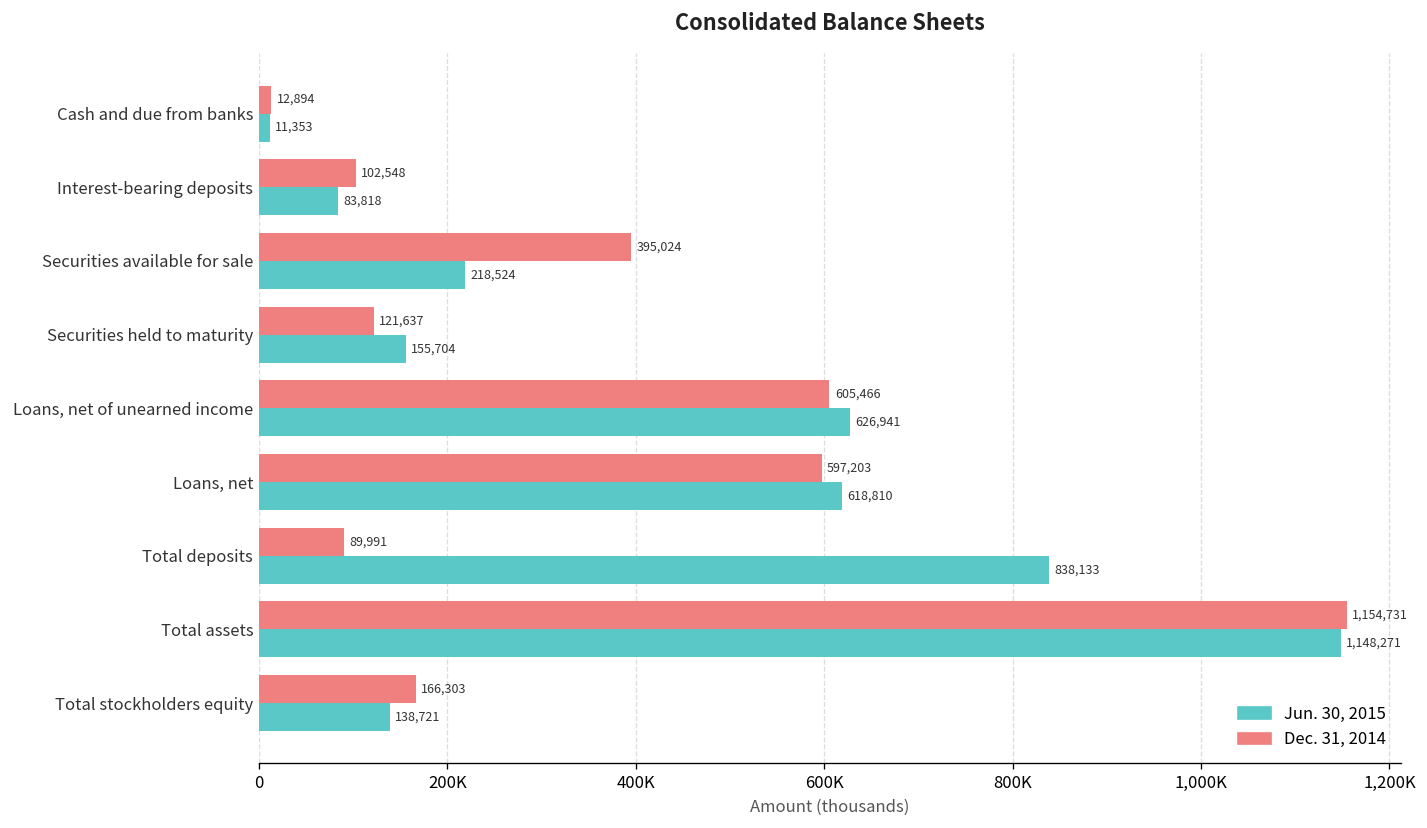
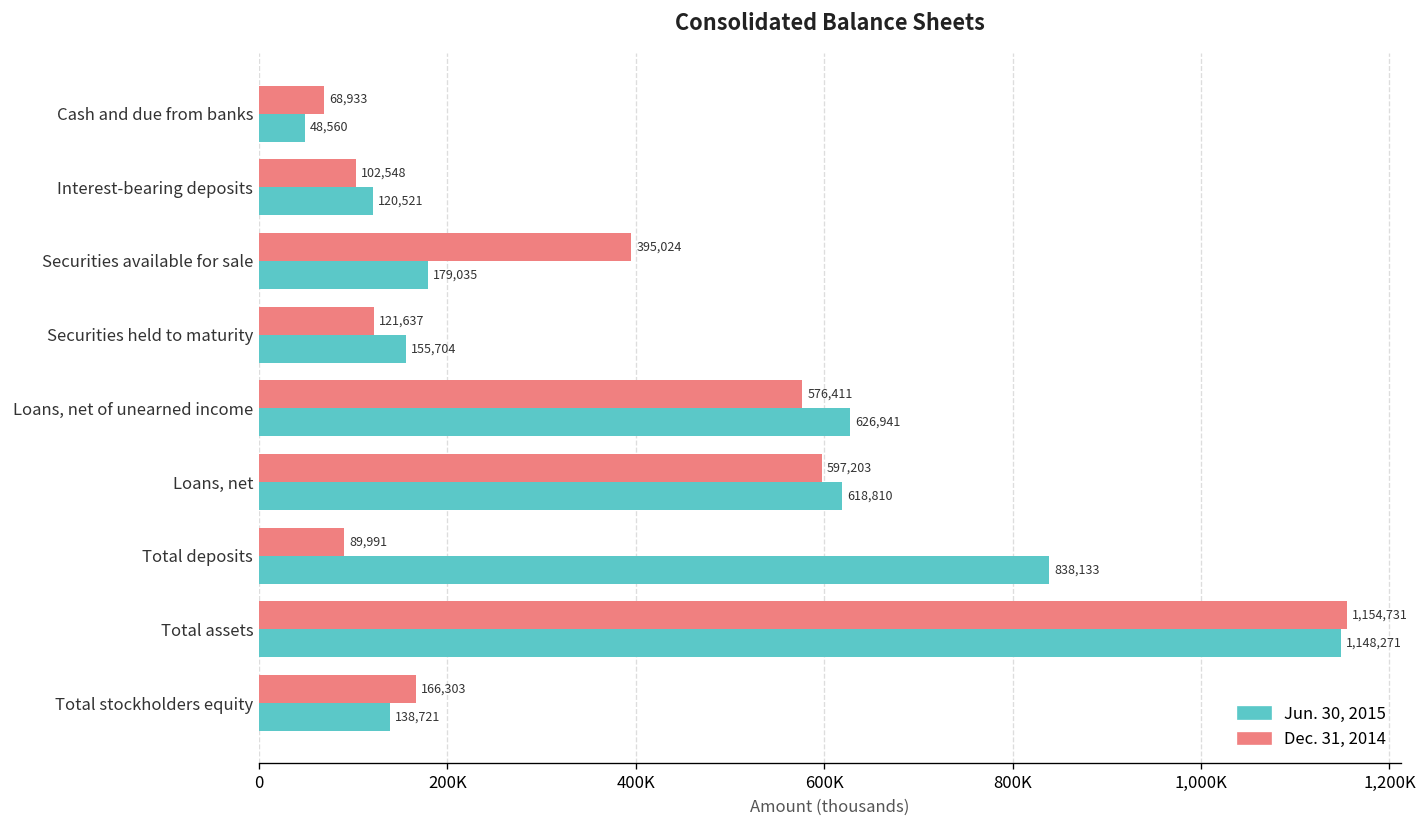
Dec. 31, 2014, Cash and due from banks: 12,894 -> 68,933
Jun. 30, 2015, Cash and due from banks: 11,353 -> 48,560
Jun. 30, 2015, Interest-bearing deposits: 83,818 -> 120,521
Jun. 30, 2015, Securities available for sale: 218,524 -> 179,035
Dec. 31, 2014, Loans, net of unearned income: 605,466 -> 576,411
